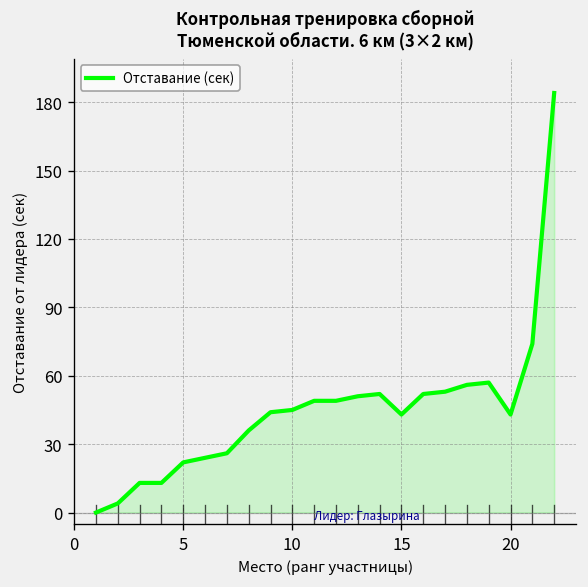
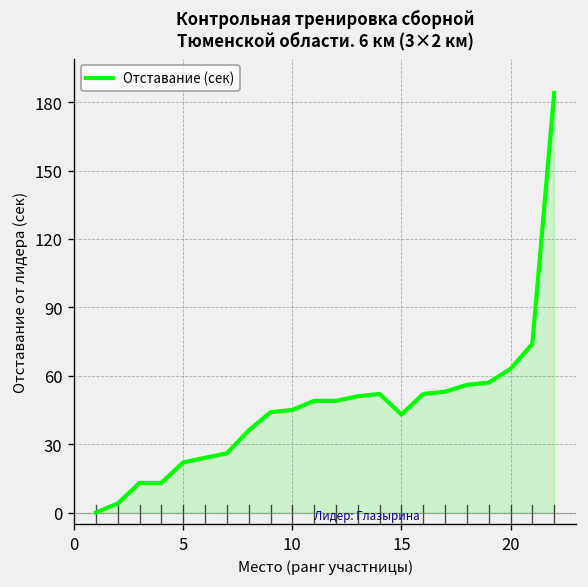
20: 43 -> 63
